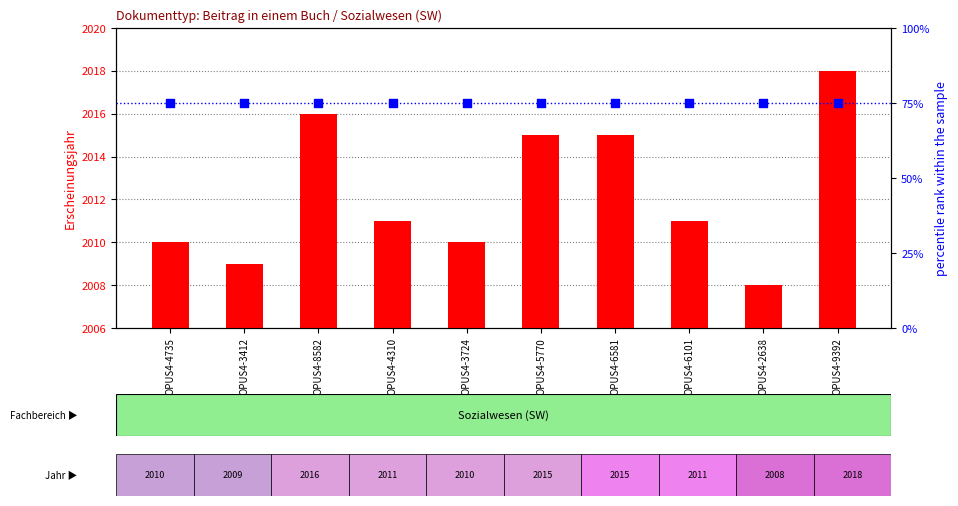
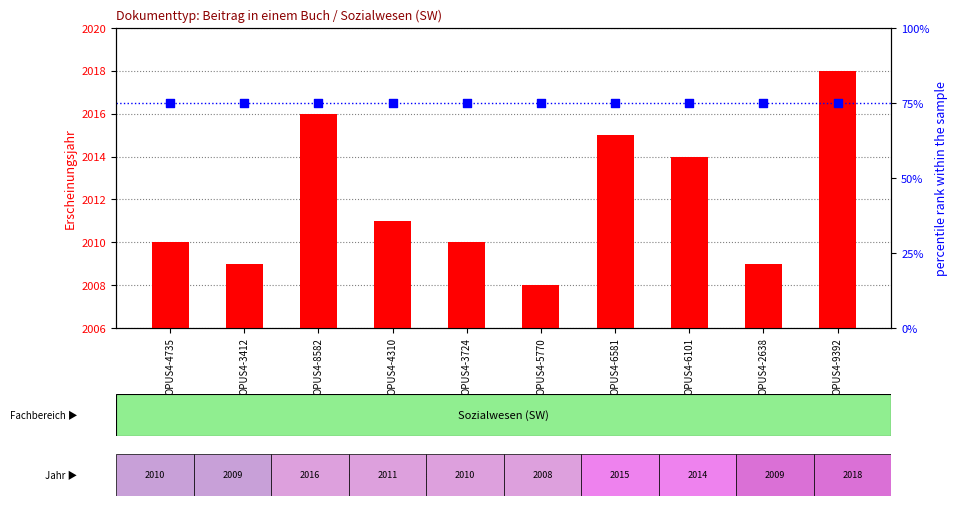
Erscheinungsjahr, OPUS4-5770: 2015 -> 2008
Erscheinungsjahr, OPUS4-6101: 2011 -> 2014
Erscheinungsjahr, OPUS4-2638: 2008 -> 2009
